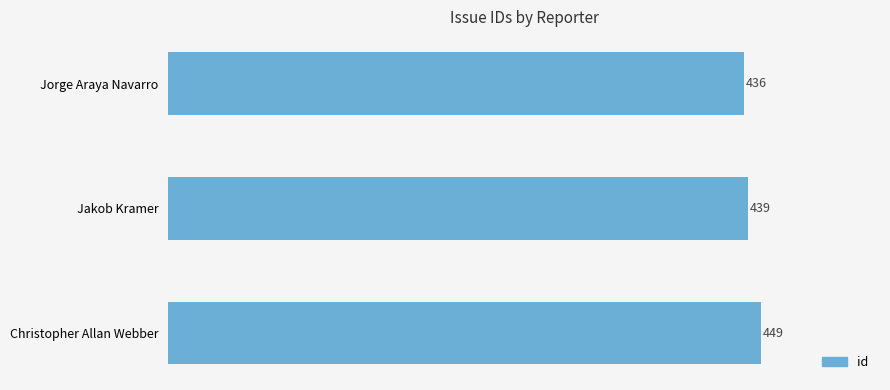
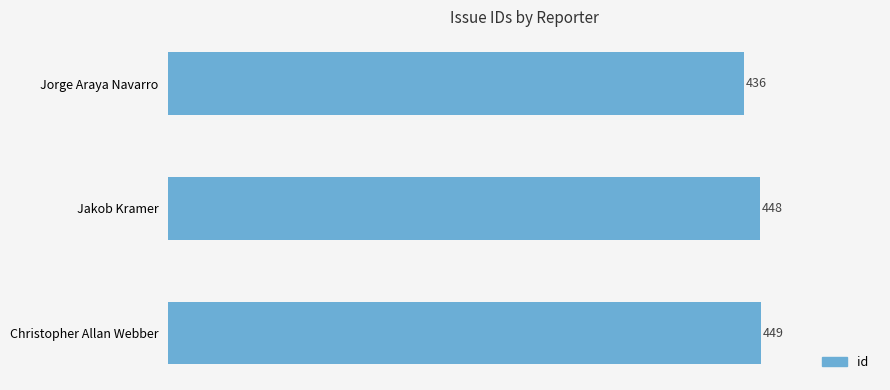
Jakob Kramer: 439 -> 448
